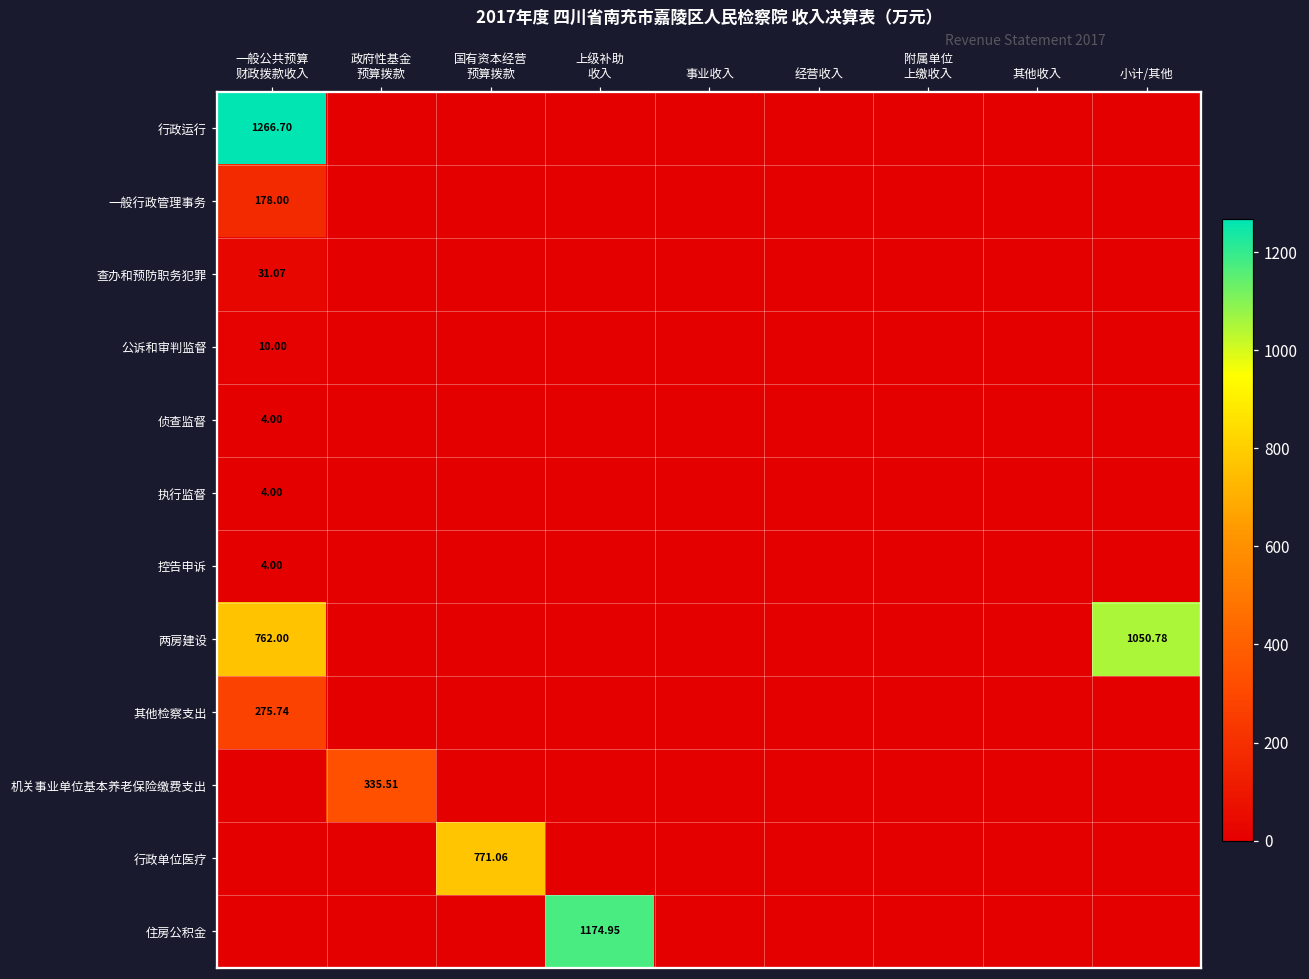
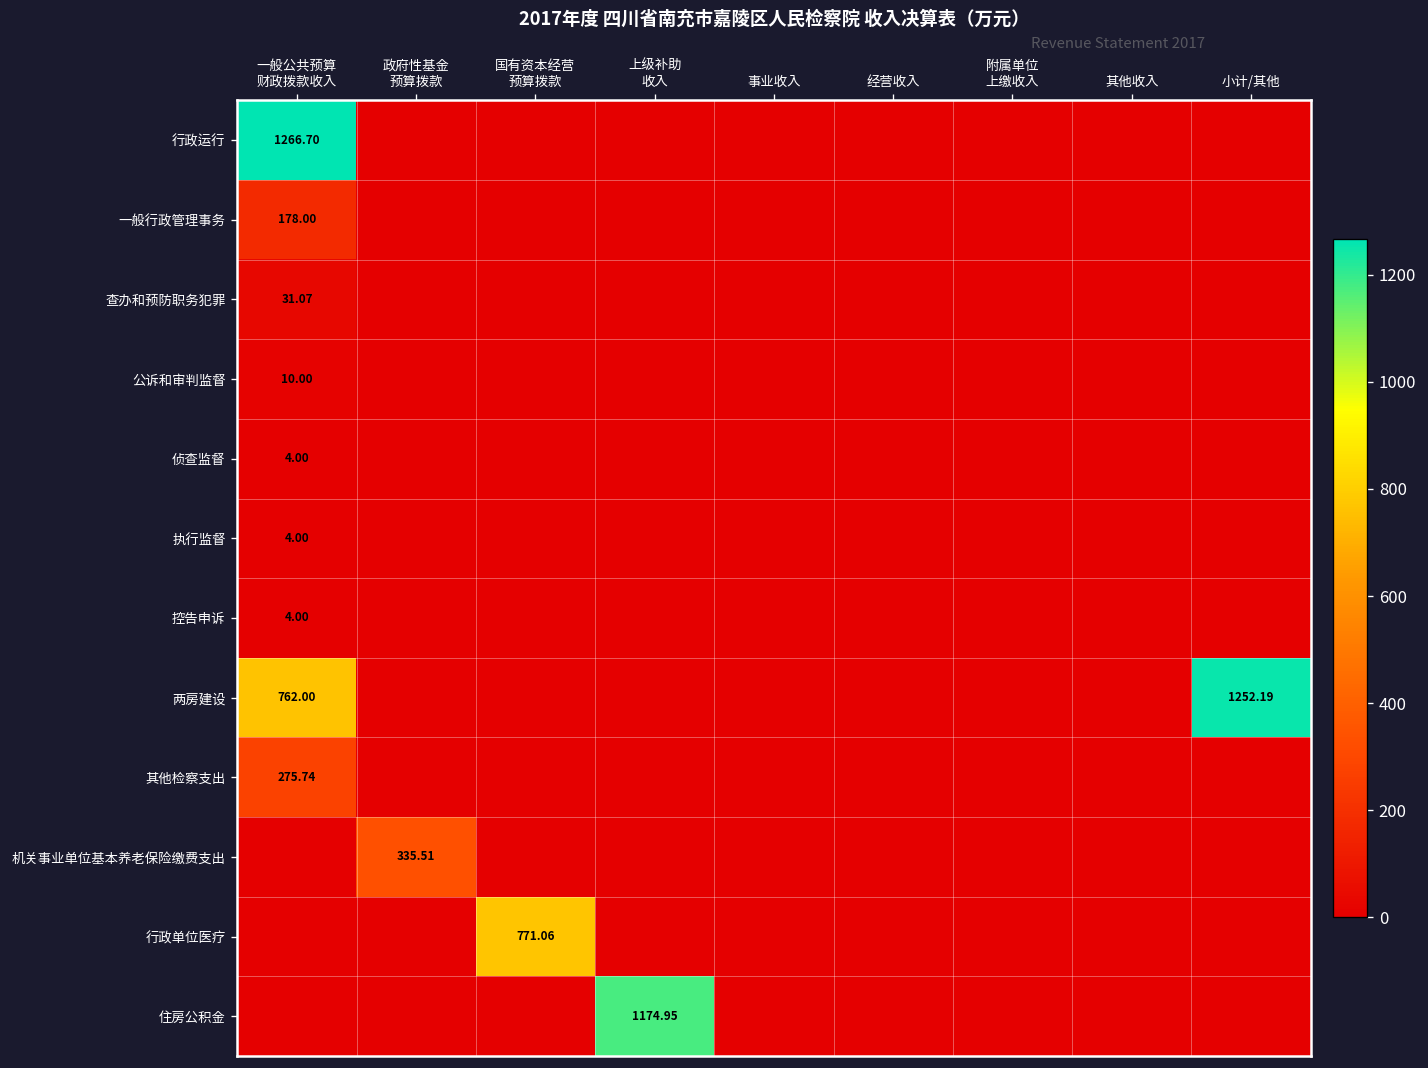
两房建设, 小计/其他: 1050.78 -> 1252.19
